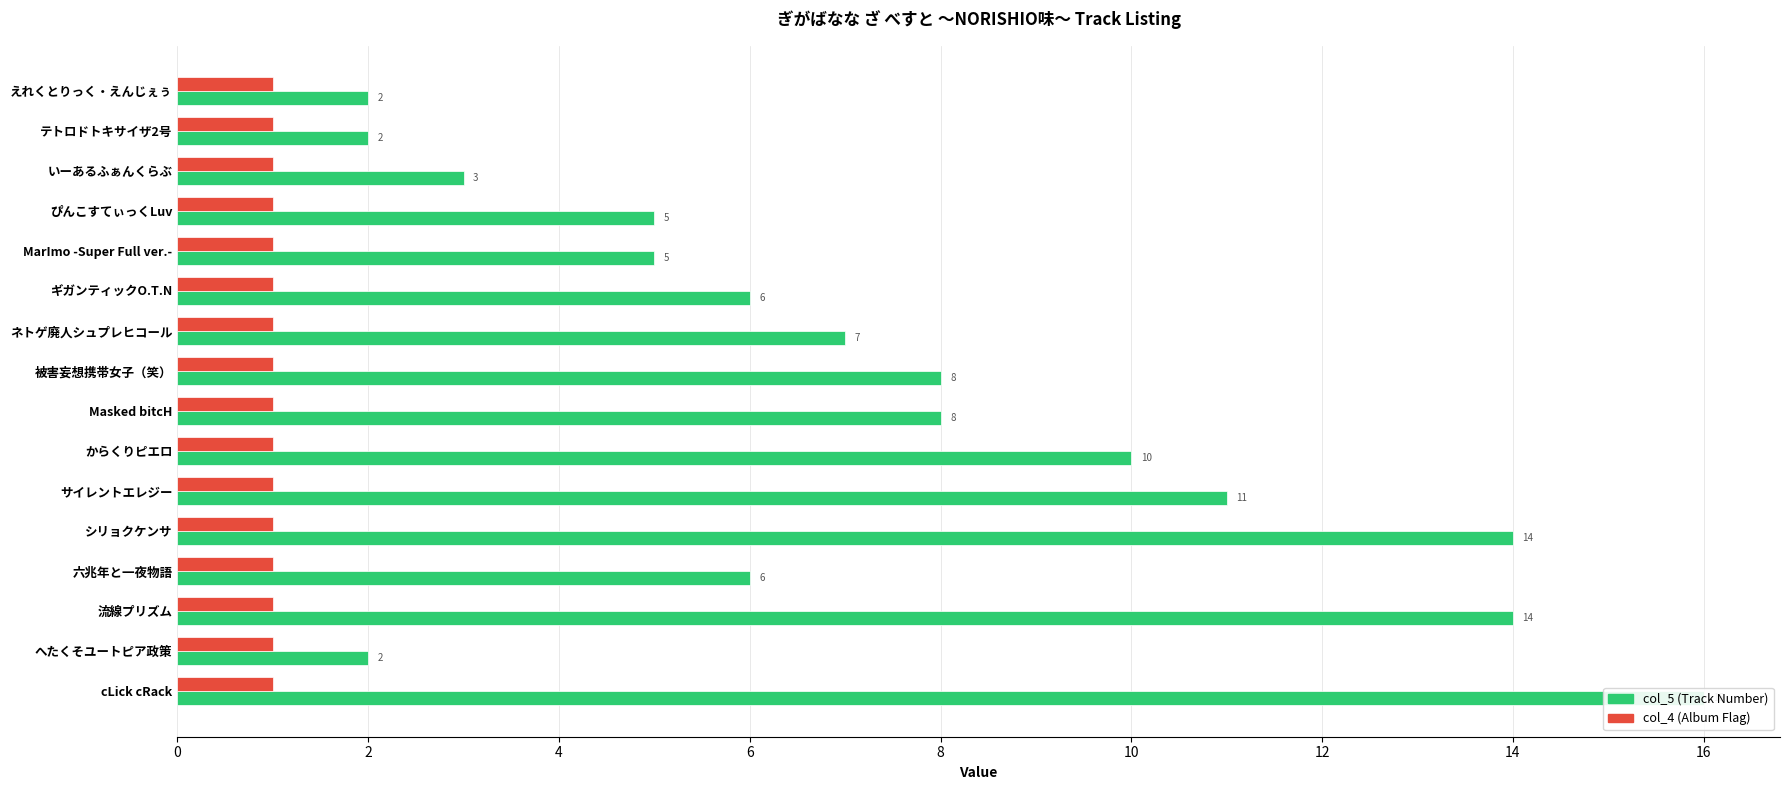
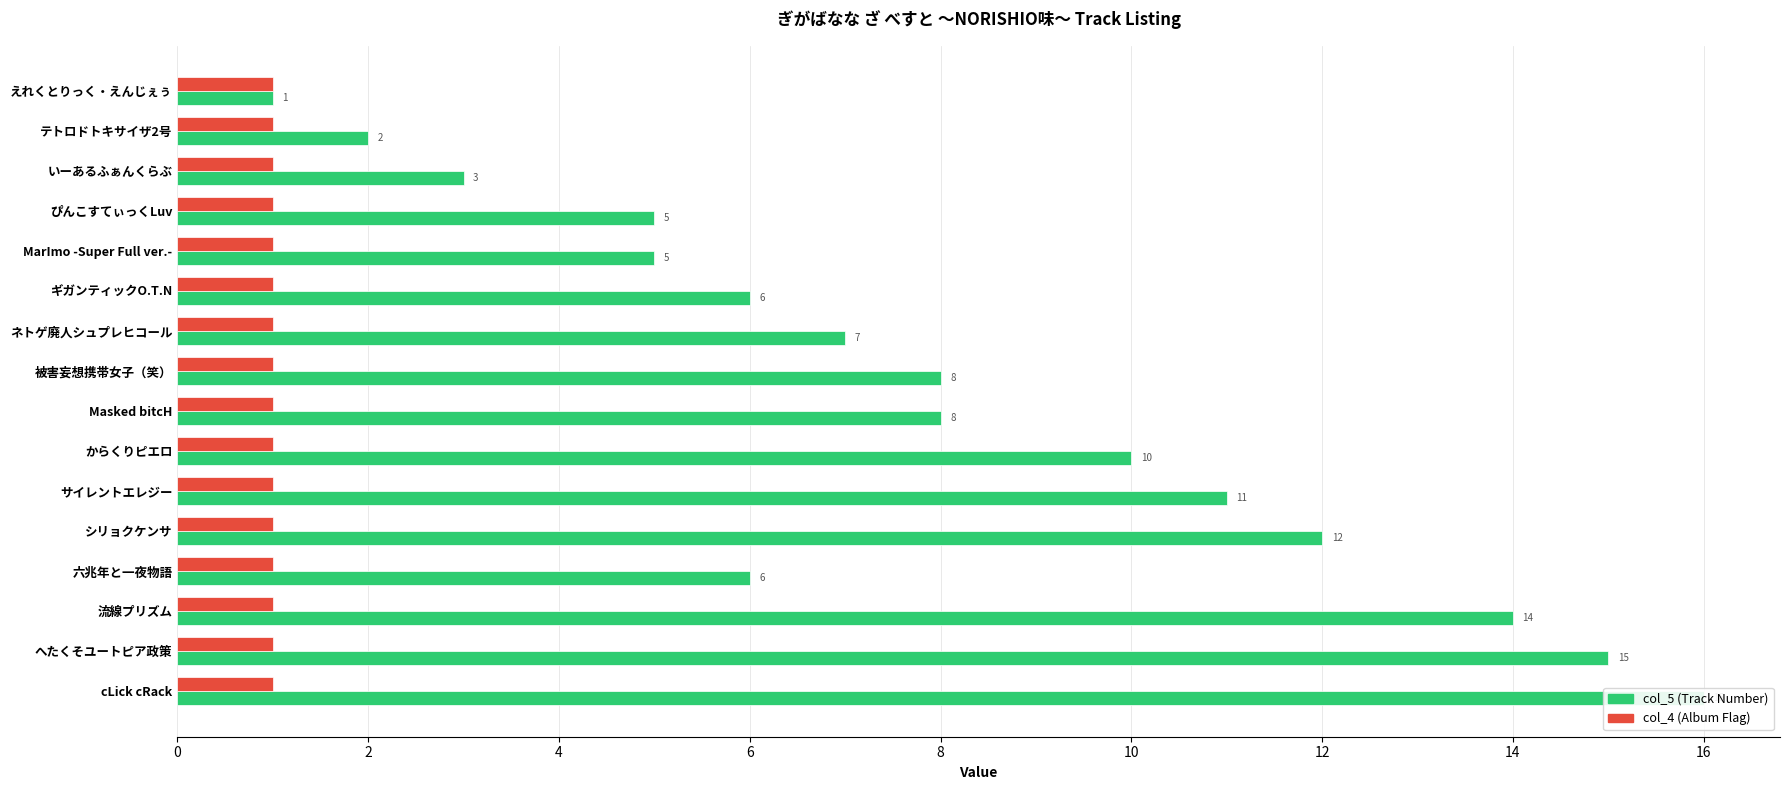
col_5 (Track Number), えれくとりっく・えんじぇぅ: 2 -> 1
col_5 (Track Number), シリョクケンサ: 14 -> 12
col_5 (Track Number), へたくそユートピア政策: 2 -> 15
